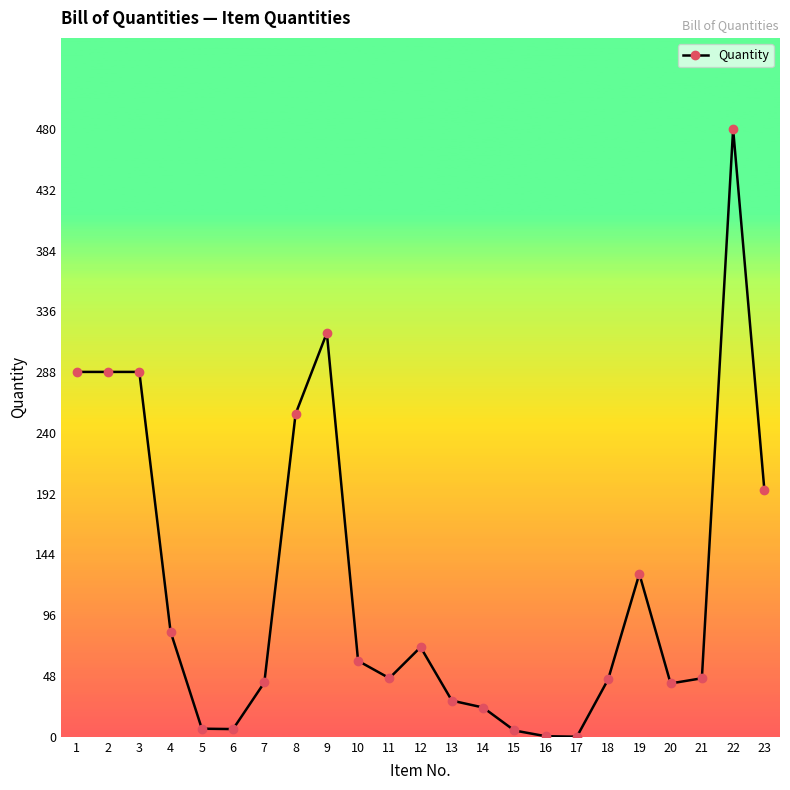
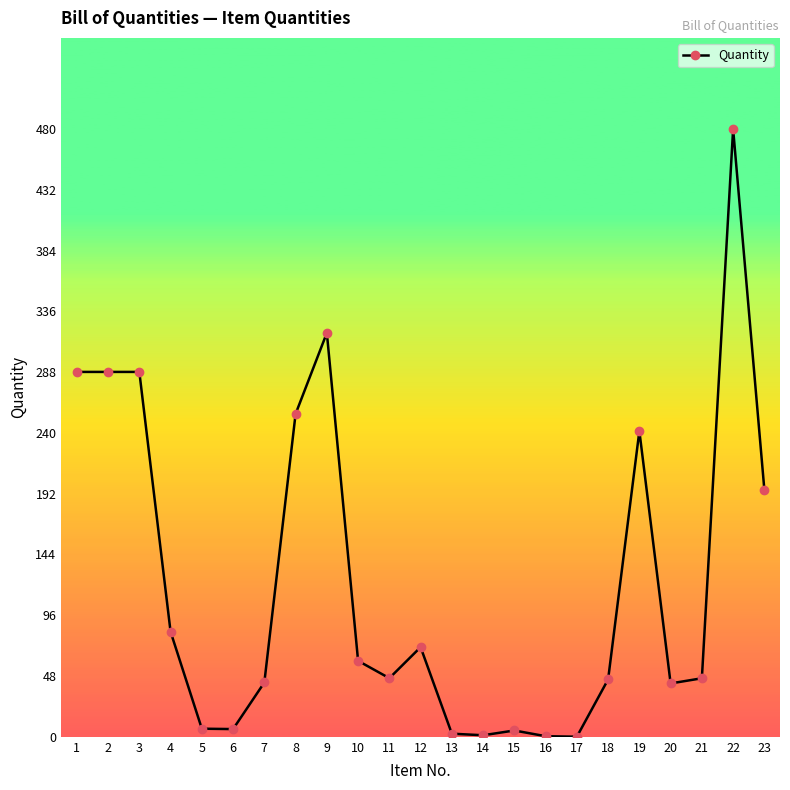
13: 29 -> 2
14: 23 -> 1
19: 129 -> 242
